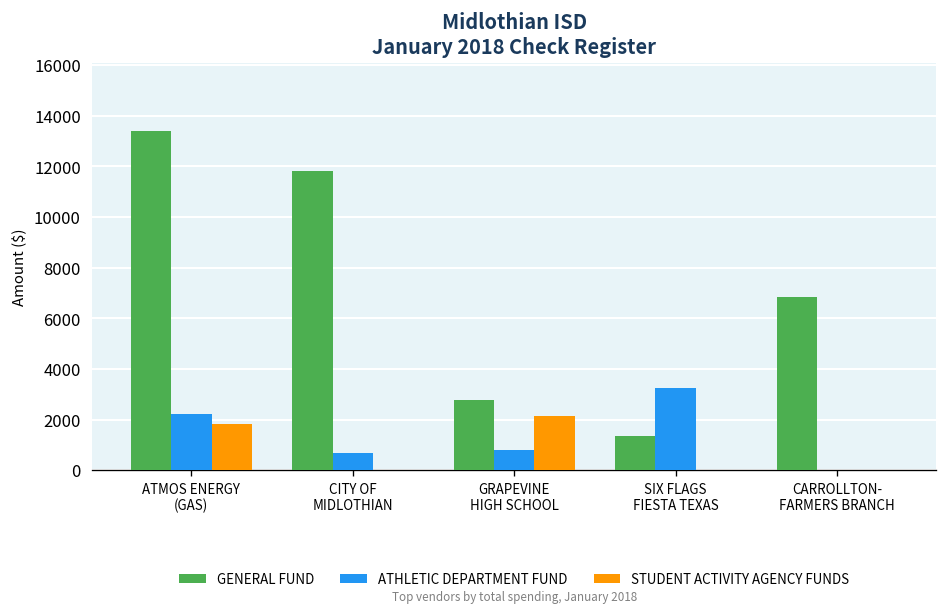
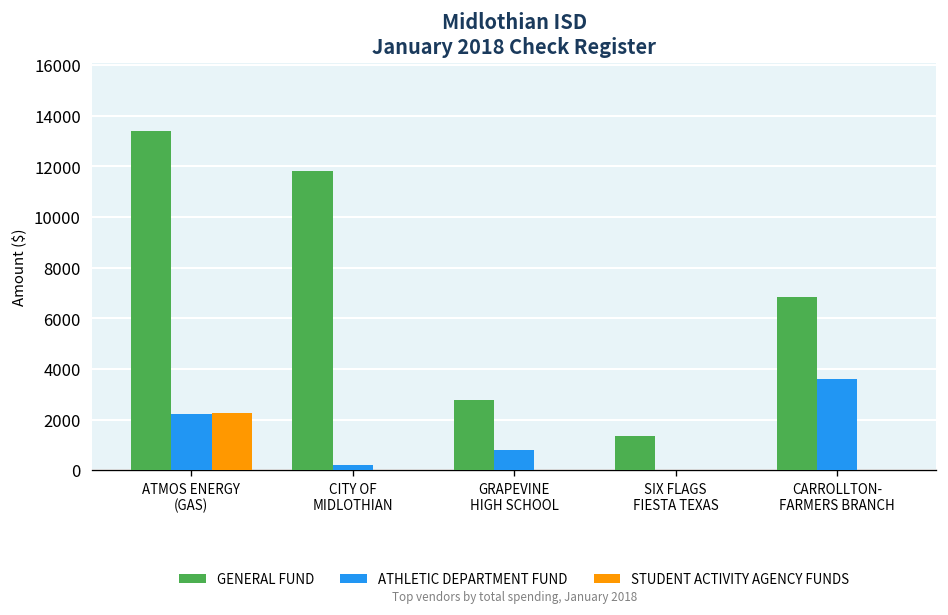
STUDENT ACTIVITY AGENCY FUNDS, ATMOS ENERGY (GAS): 1800 -> 2300
ATHLETIC DEPARTMENT FUND, CITY OF MIDLOTHIAN: 700 -> 200
STUDENT ACTIVITY AGENCY FUNDS, GRAPEVINE HIGH SCHOOL: 2100 -> 0
ATHLETIC DEPARTMENT FUND, SIX FLAGS FIESTA TEXAS: 3300 -> 0
ATHLETIC DEPARTMENT FUND, CARROLLTON- FARMERS BRANCH: 0 -> 3600
